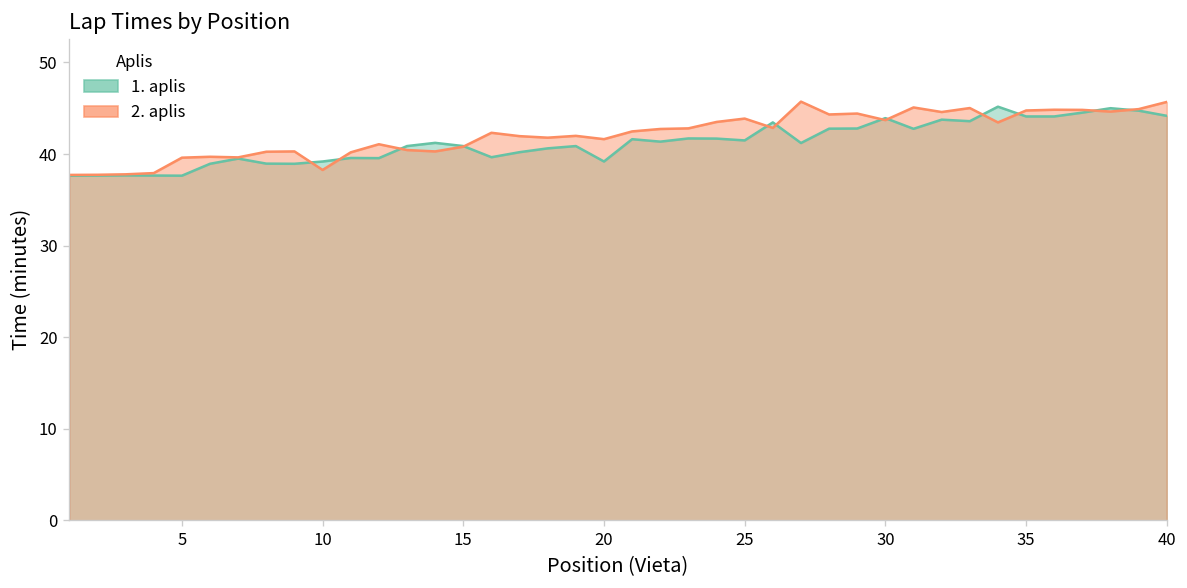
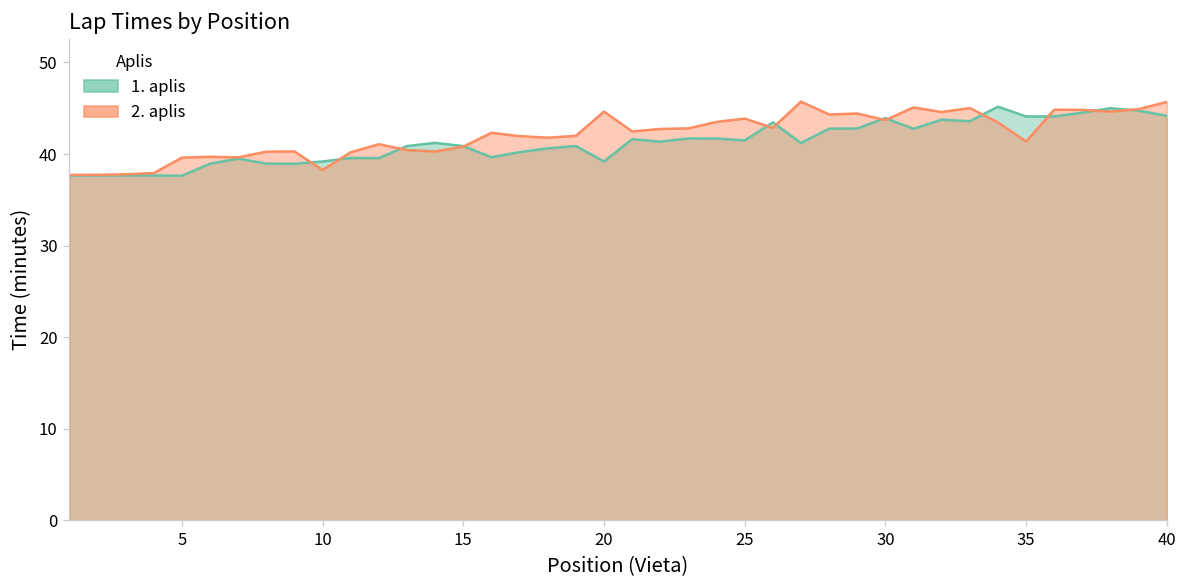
2. aplis, 20: 42 -> 45
2. aplis, 35: 45 -> 41
